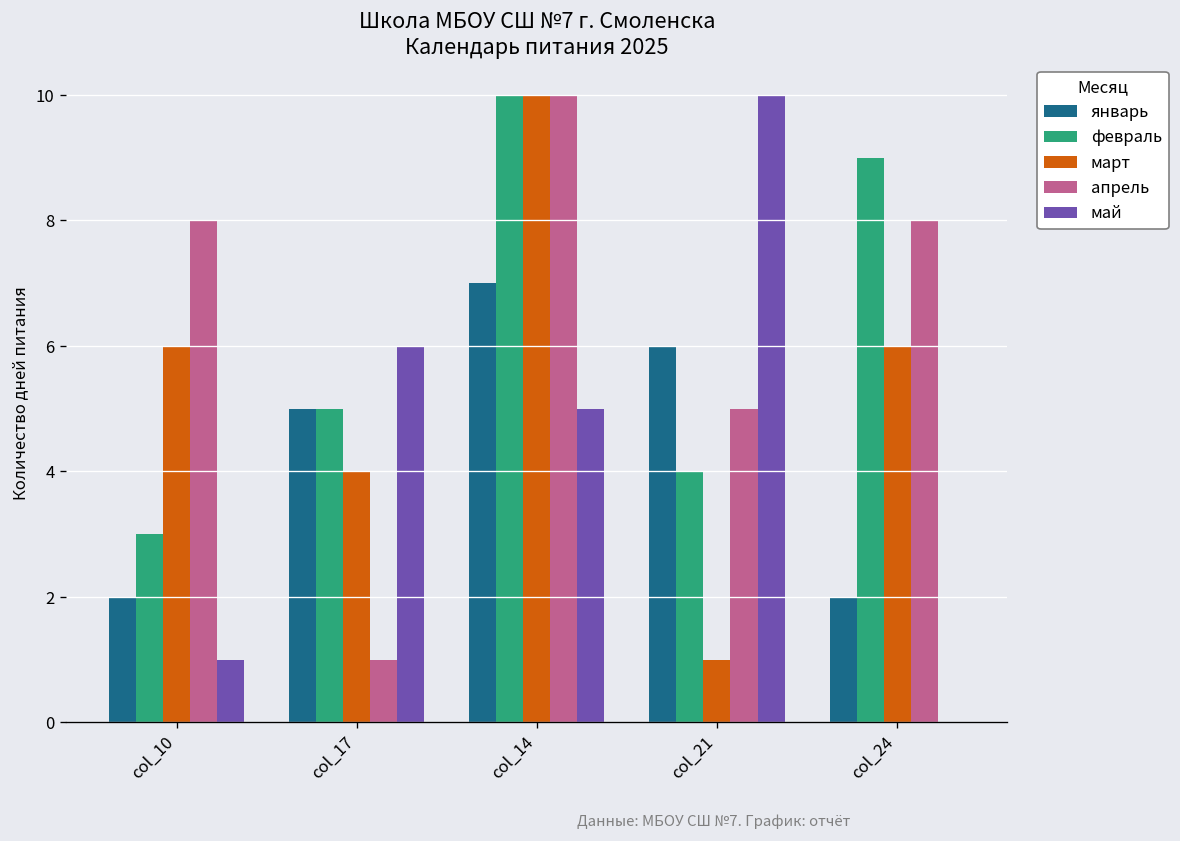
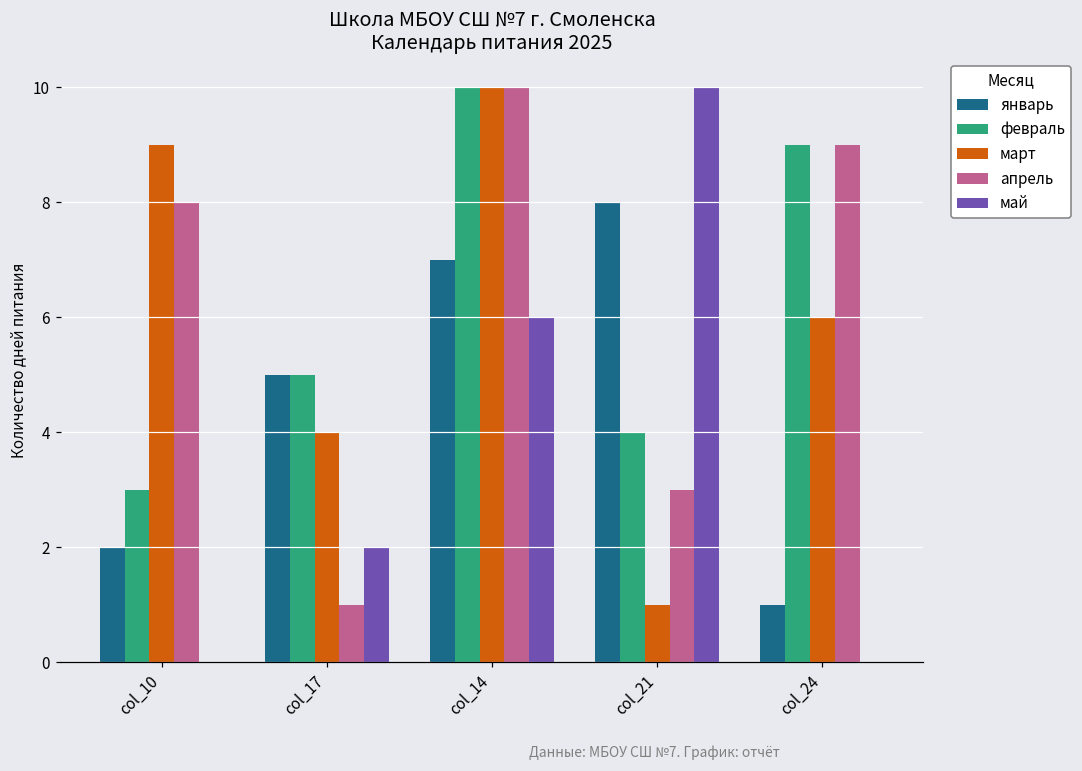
март, col_10: 6 -> 9
май, col_10: 1 -> 0
май, col_17: 6 -> 2
май, col_14: 5 -> 6
январь, col_21: 6 -> 8
апрель, col_21: 5 -> 3
январь, col_24: 2 -> 1
апрель, col_24: 8 -> 9
